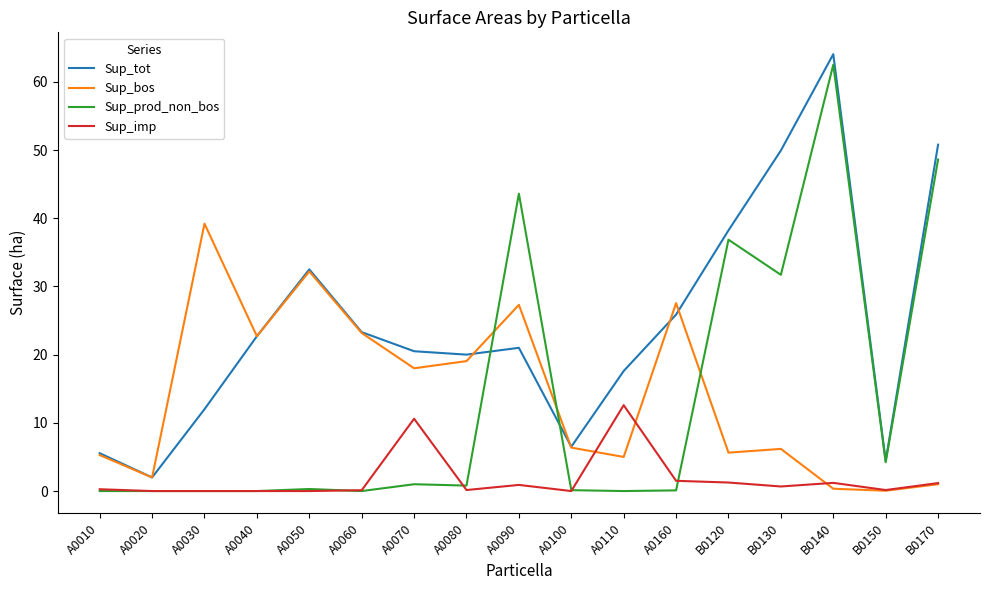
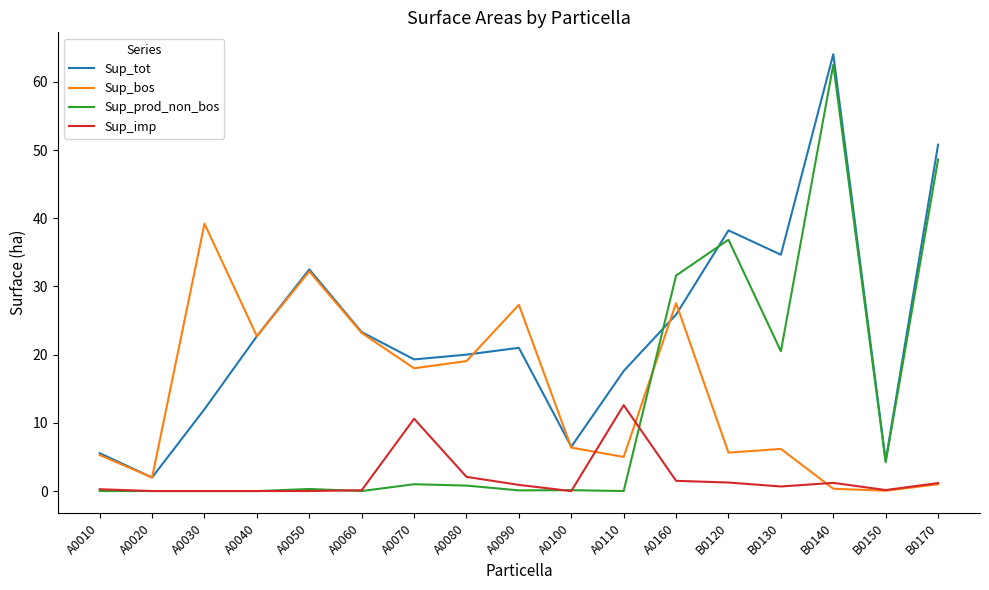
Sup_tot, A0070: 21 -> 19
Sup_imp, A0080: 0 -> 2
Sup_prod_non_bos, A0090: 44 -> 0
Sup_prod_non_bos, A0160: 0 -> 32
Sup_tot, B0130: 50 -> 35
Sup_prod_non_bos, B0130: 32 -> 21
